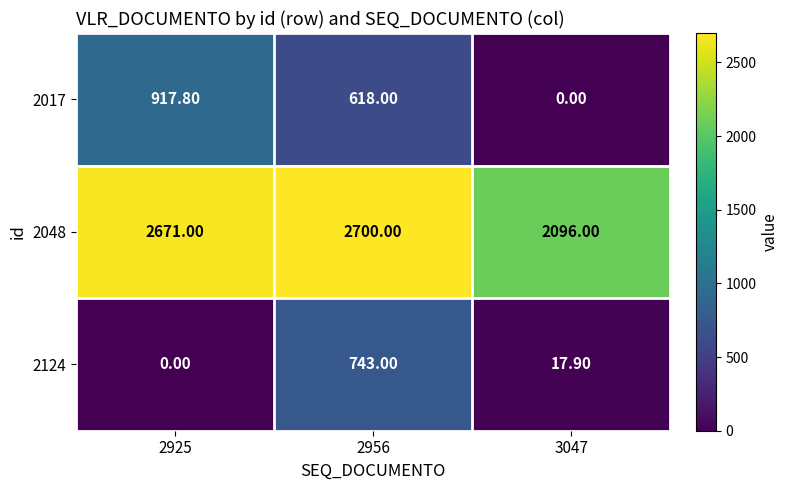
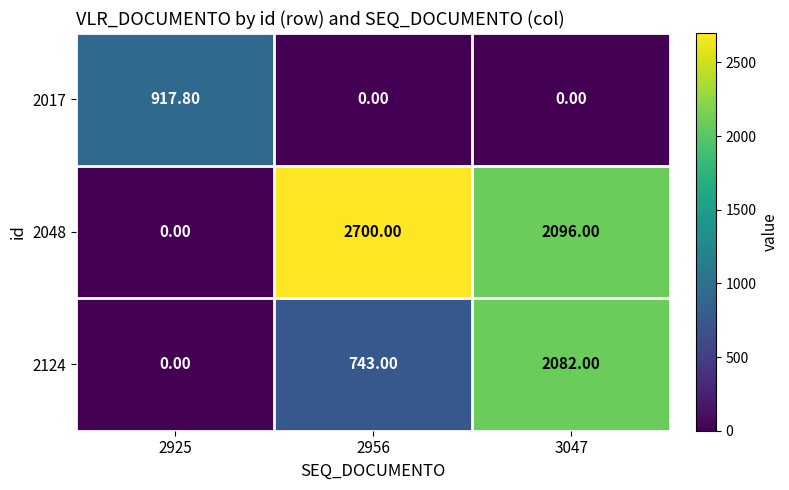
2017, 2956: 618.00 -> 0.00
2048, 2925: 2671.00 -> 0.00
2124, 3047: 17.90 -> 2082.00
